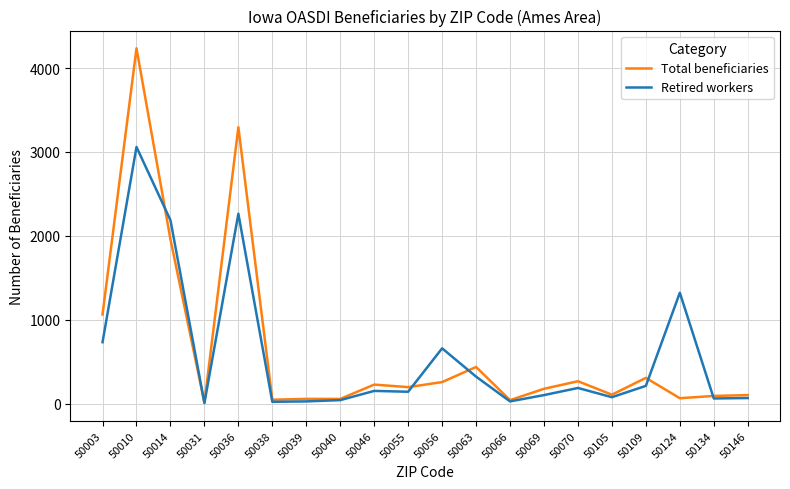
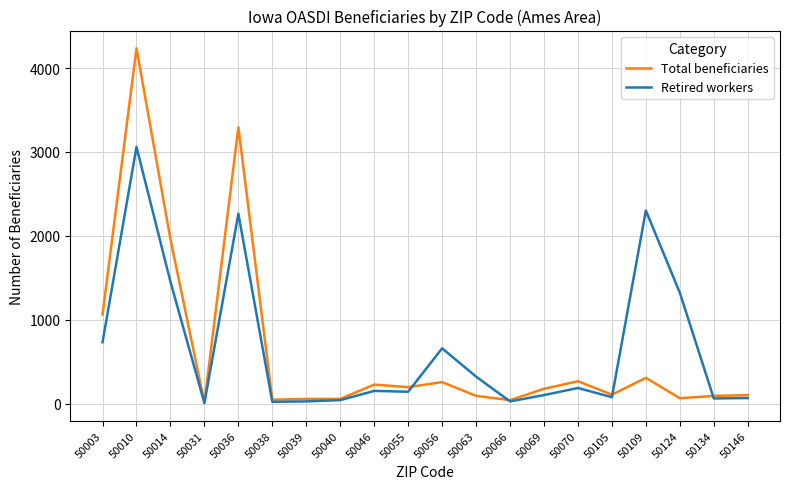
Retired workers, 50014: 2200 -> 1500
Total beneficiaries, 50063: 400 -> 100
Retired workers, 50109: 200 -> 2300
